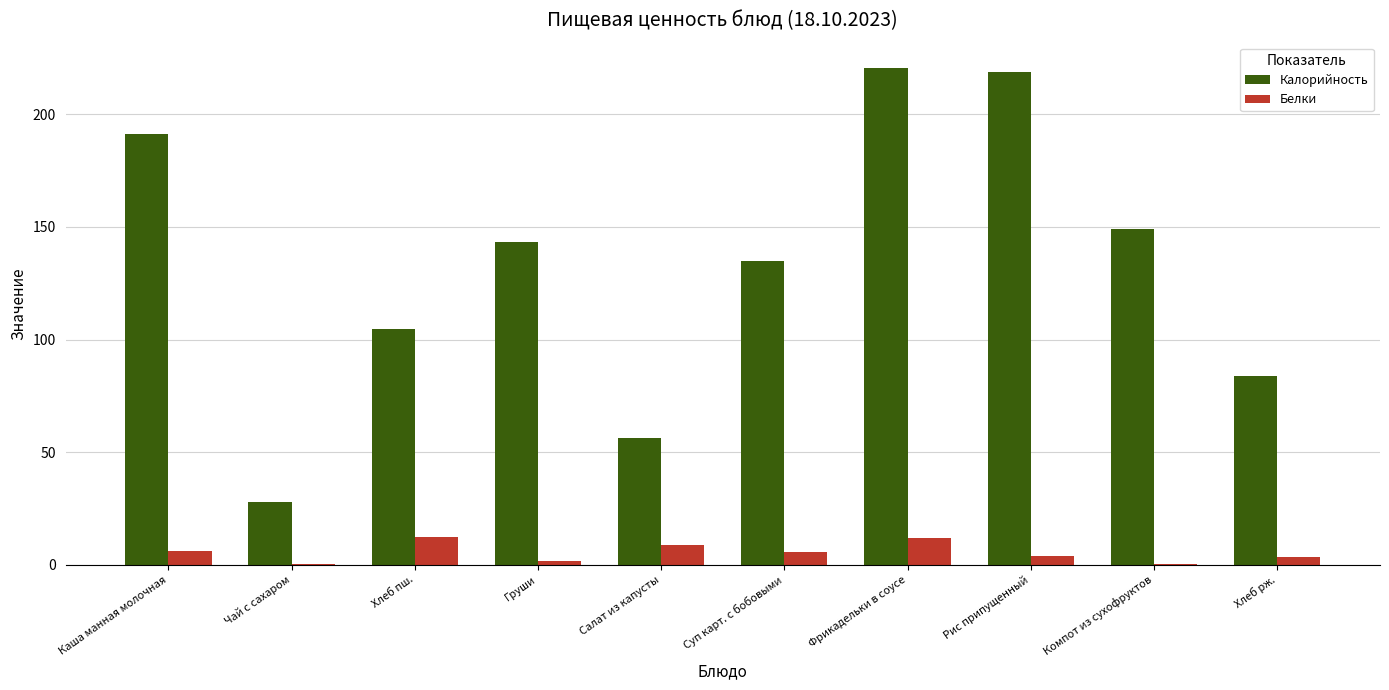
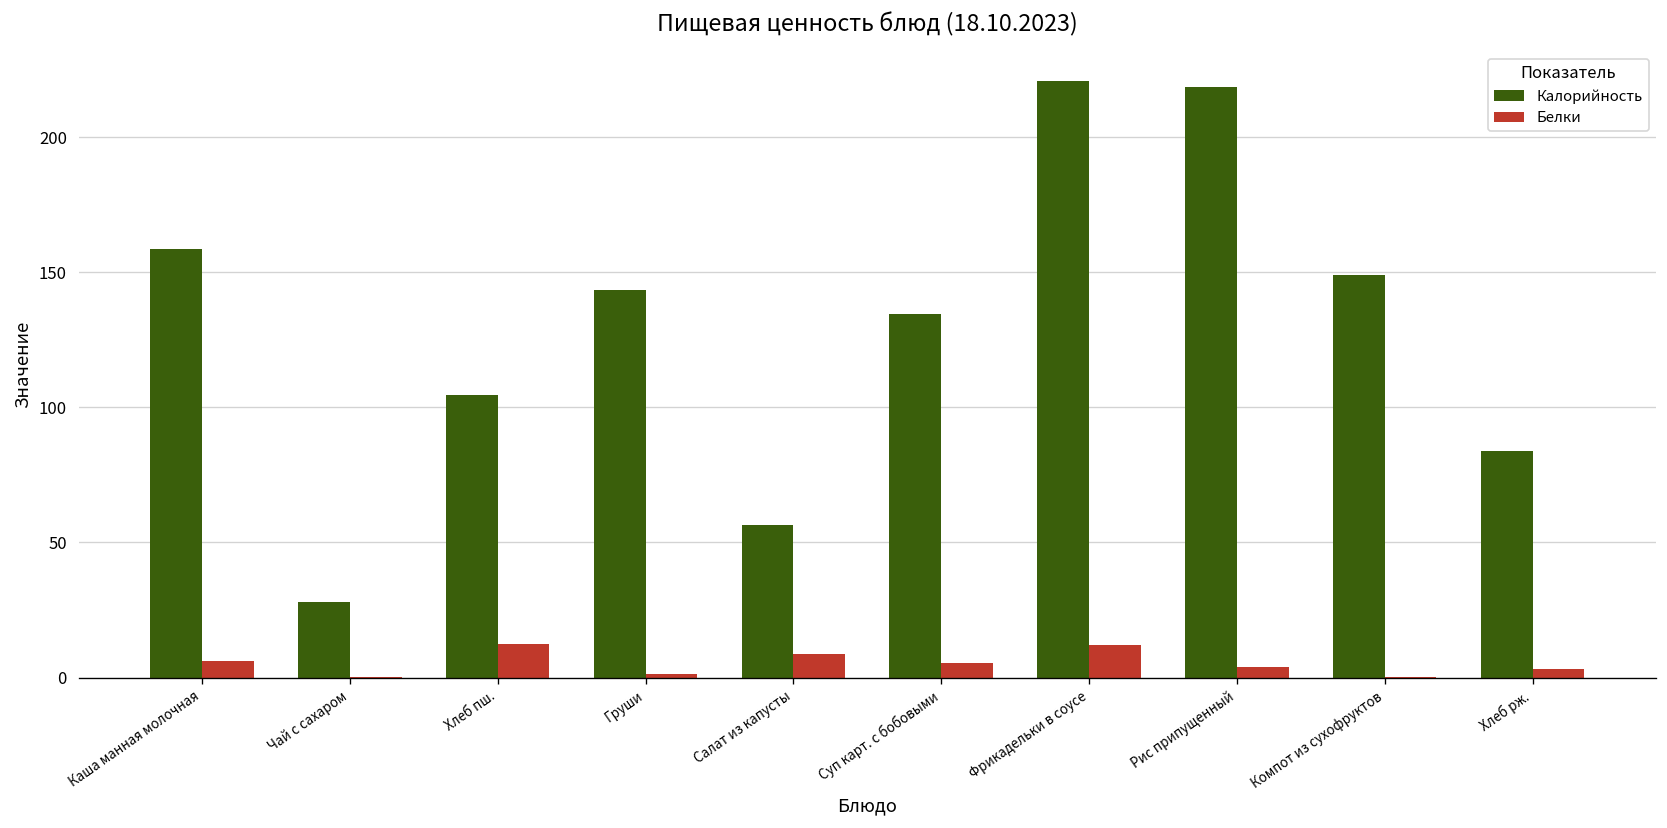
Калорийность, Каша манная молочная: 191 -> 159
